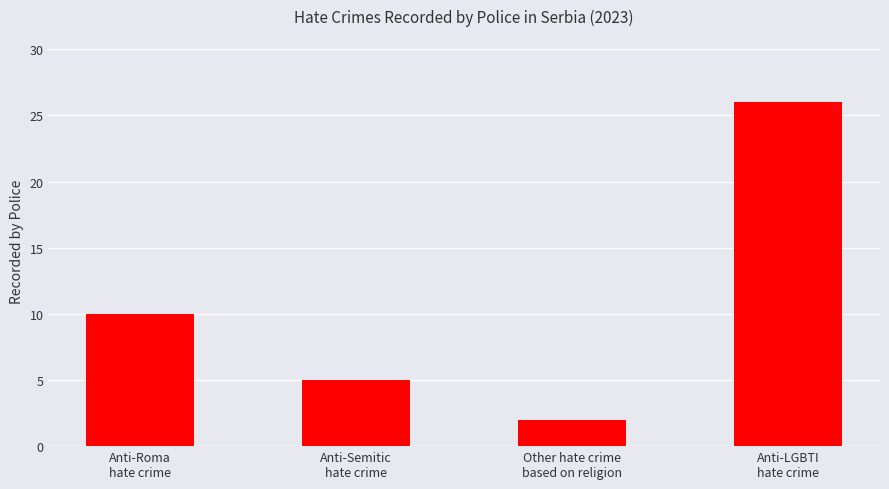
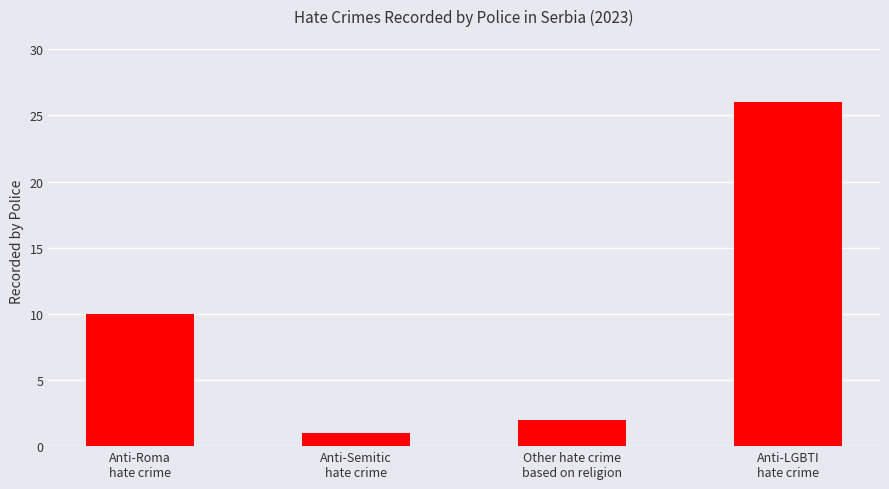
Anti-Semitic hate crime: 5 -> 1
